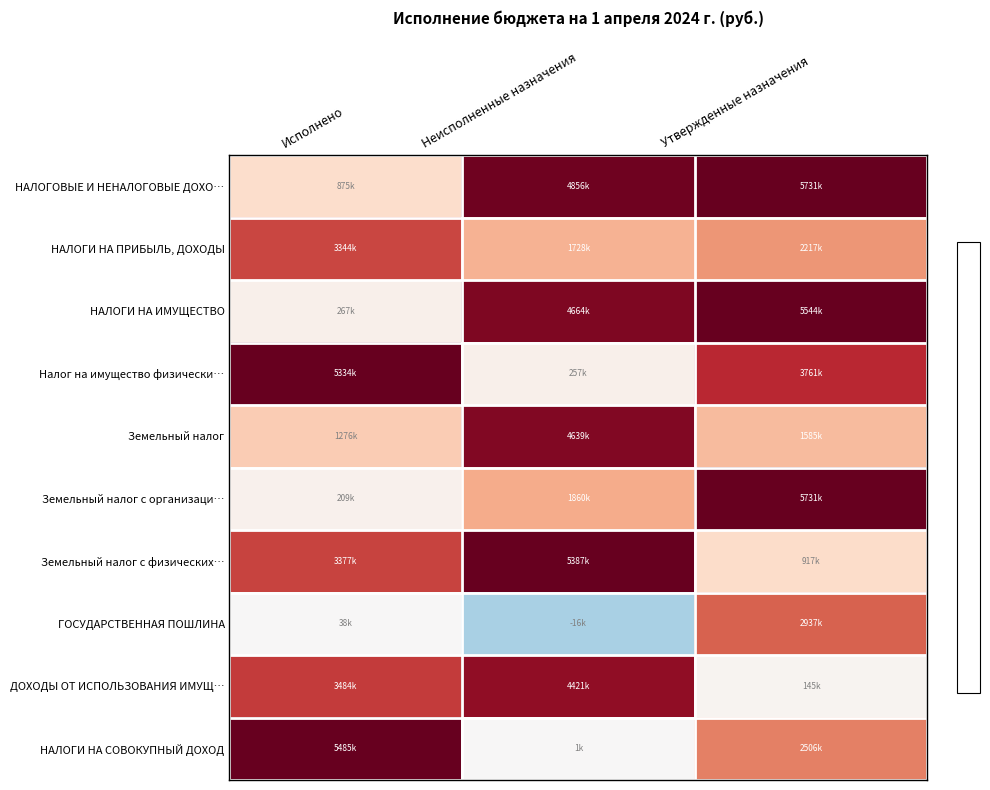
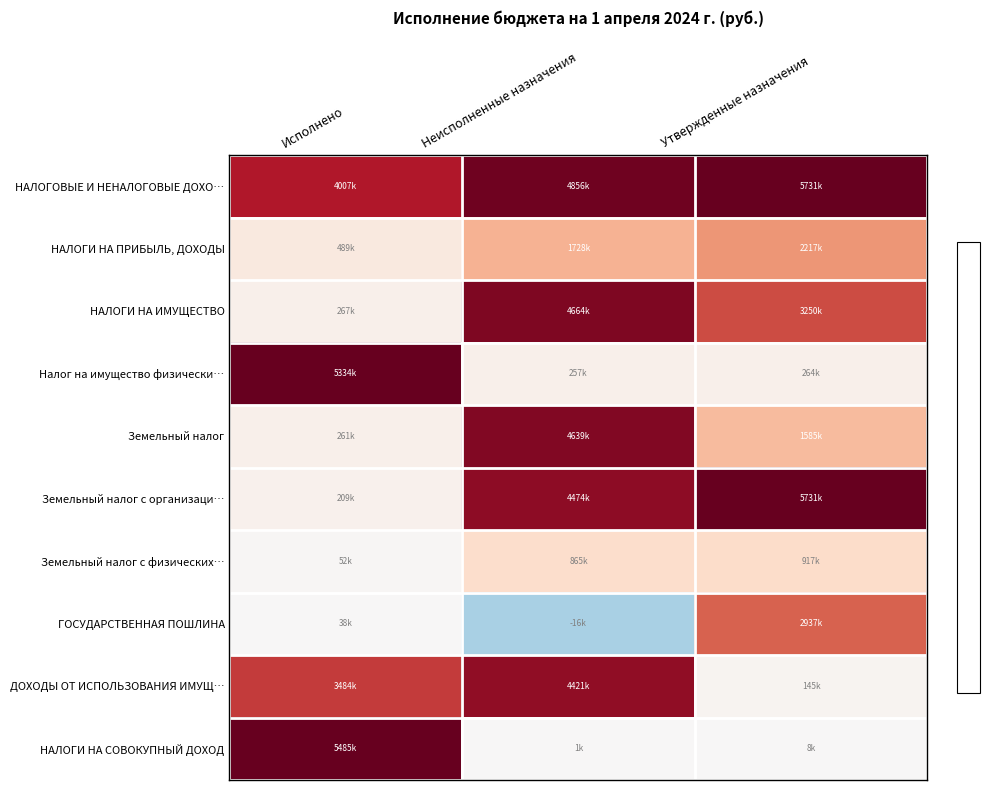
НАЛОГОВЫЕ И НЕНАЛОГОВЫЕ ДОХО…, Исполнено: 875k -> 4007k
НАЛОГИ НА ПРИБЫЛЬ, ДОХОДЫ, Исполнено: 3344k -> 489k
НАЛОГИ НА ИМУЩЕСТВО, Утвержденные назначения: 5544k -> 3250k
Налог на имущество физически…, Утвержденные назначения: 3761k -> 264k
Земельный налог, Исполнено: 1276k -> 261k
Земельный налог с организаци…, Неисполненные назначения: 1860k -> 4474k
Земельный налог с физических…, Исполнено: 3377k -> 52k
Земельный налог с физических…, Неисполненные назначения: 5387k -> 865k
НАЛОГИ НА СОВОКУПНЫЙ ДОХОД, Утвержденные назначения: 2506k -> 8k
